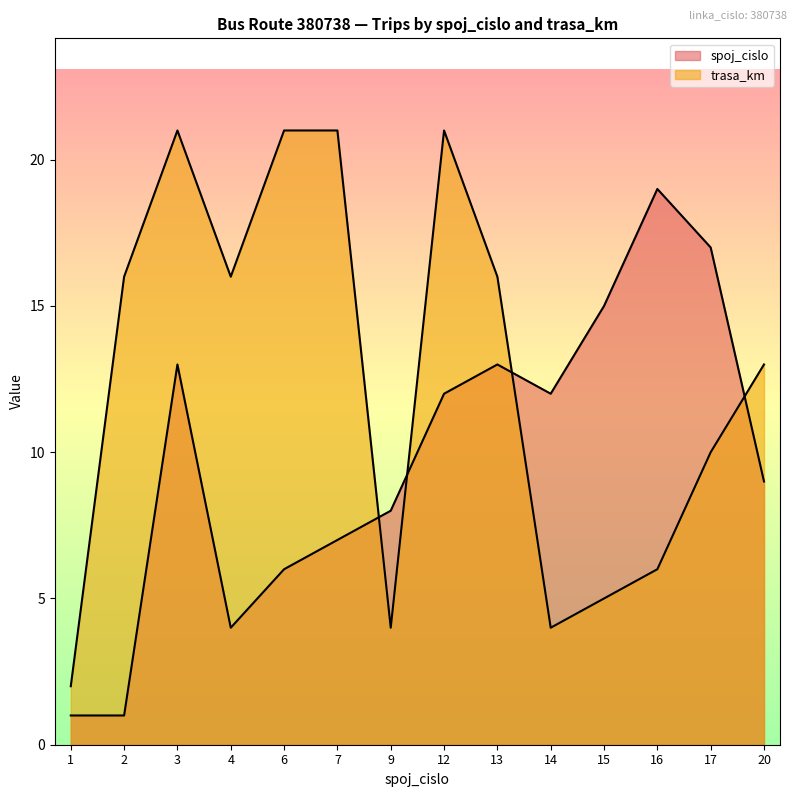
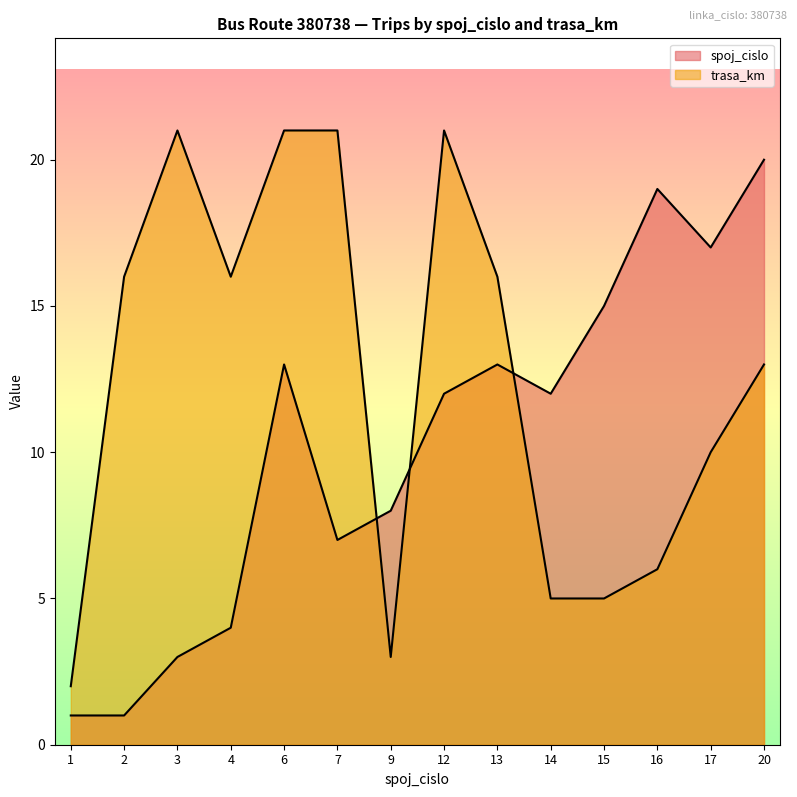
spoj_cislo, 3: 13 -> 3
spoj_cislo, 6: 6 -> 13
trasa_km, 9: 4 -> 3
trasa_km, 14: 4 -> 5
spoj_cislo, 20: 9 -> 20
